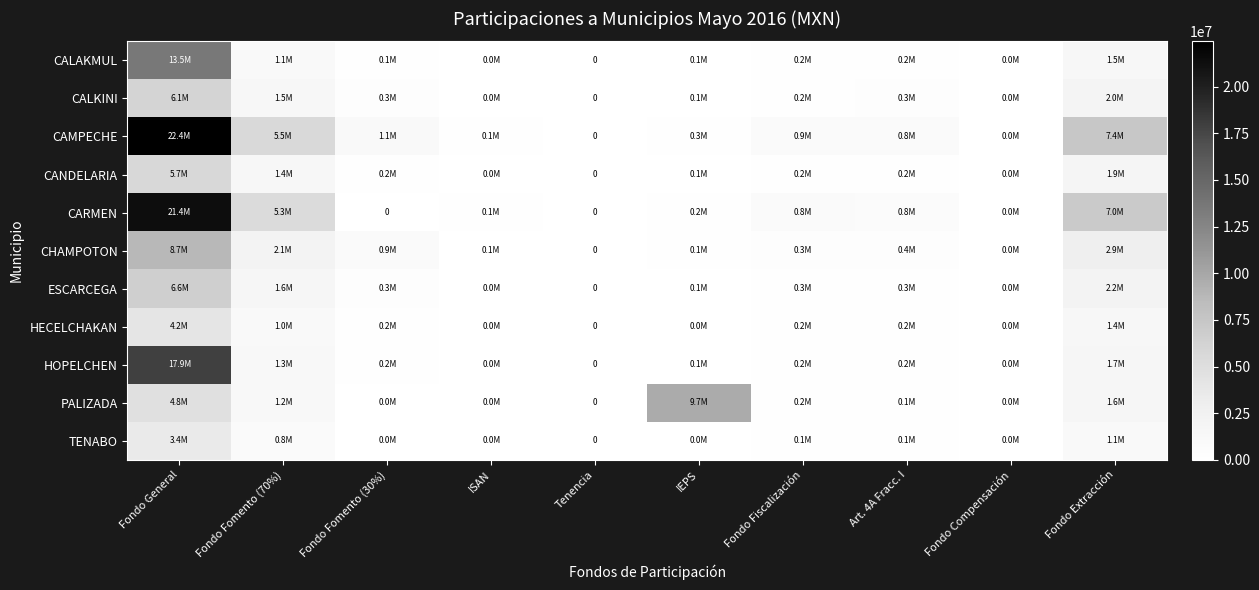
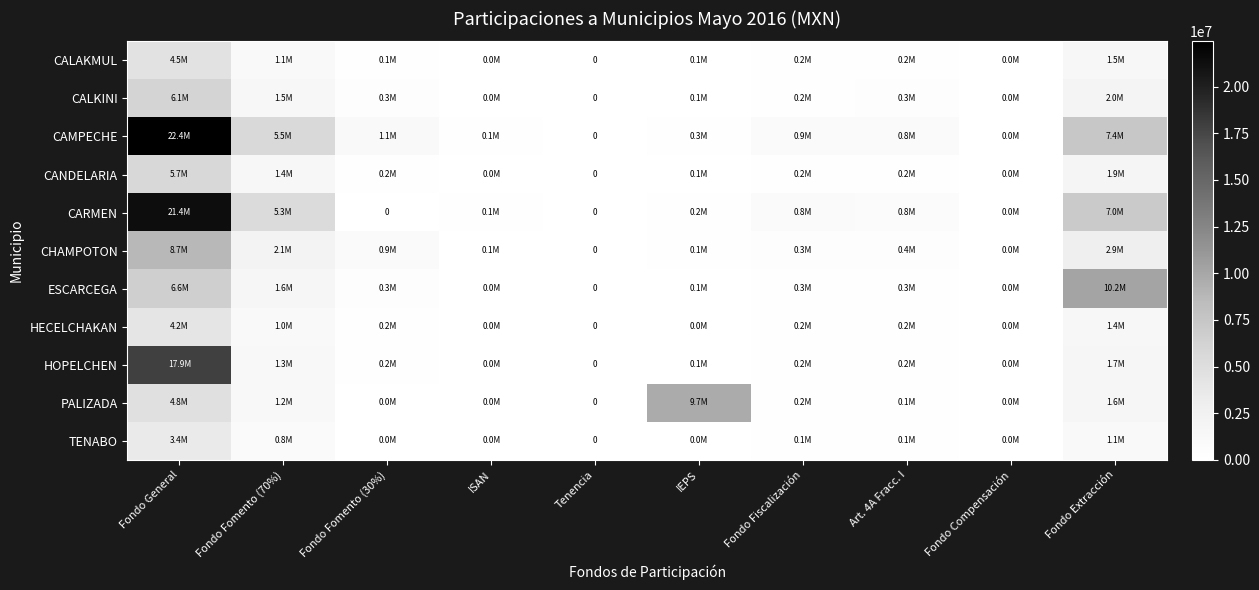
CALAKMUL, Fondo General: 13.5M -> 4.5M
ESCARCEGA, Fondo Extracción: 2.2M -> 10.2M
